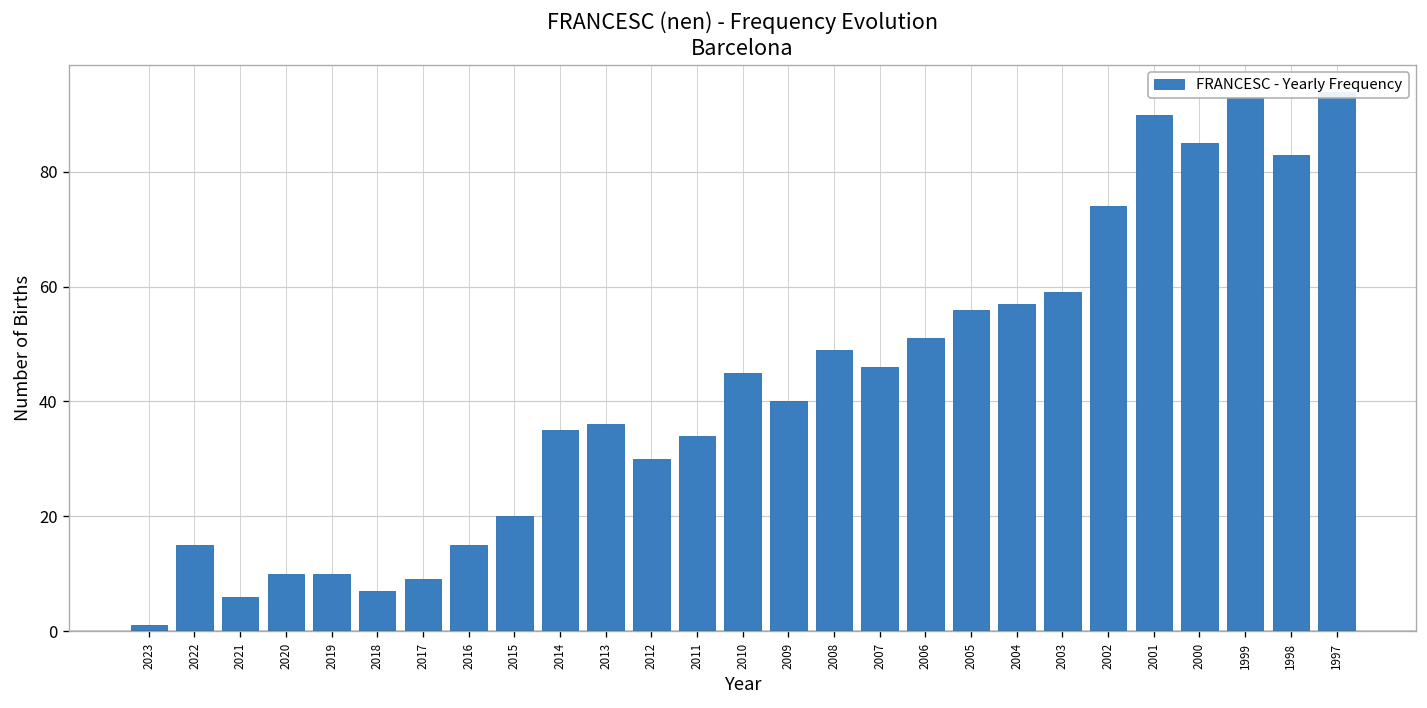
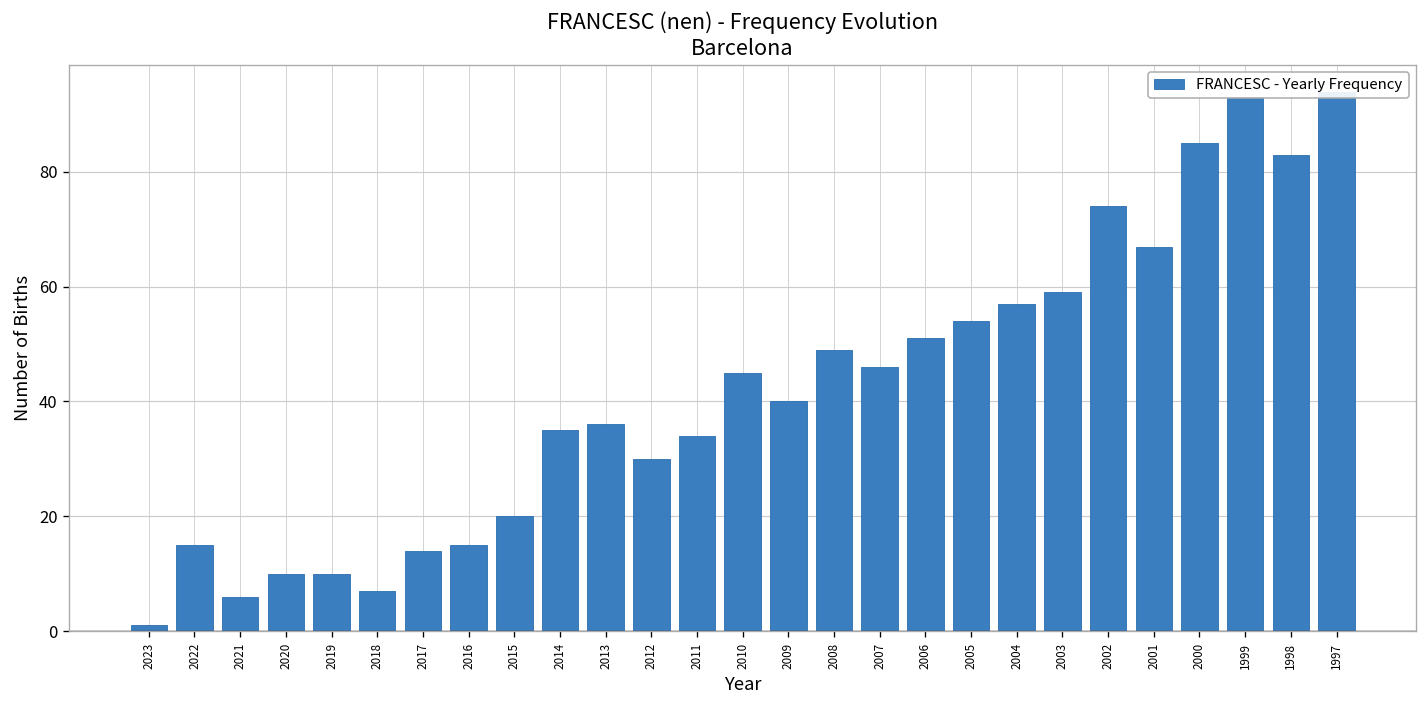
2017: 9 -> 14
2005: 56 -> 54
2001: 90 -> 67
